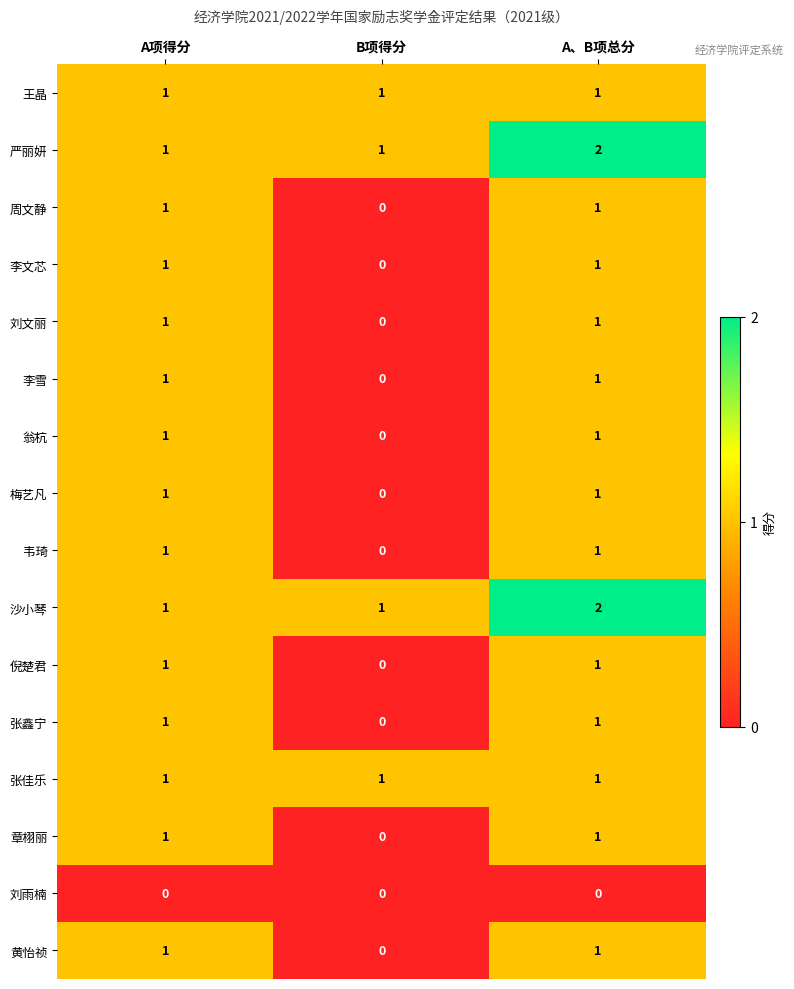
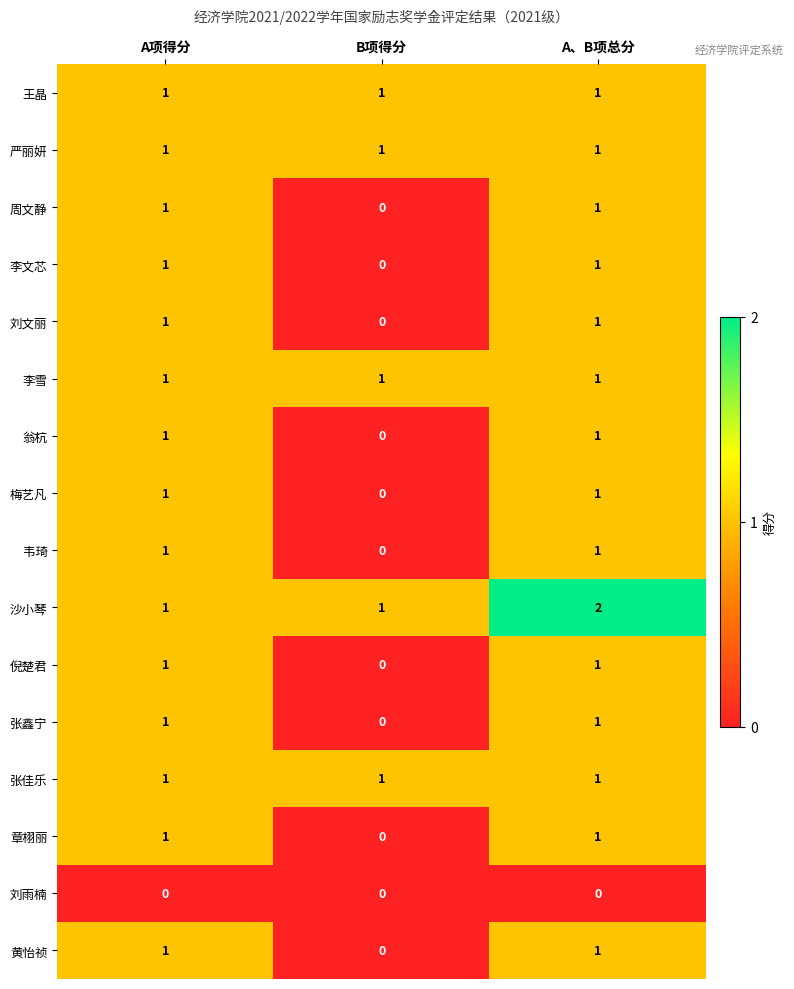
严丽妍, A、B项总分: 2 -> 1
李雪, B项得分: 0 -> 1
